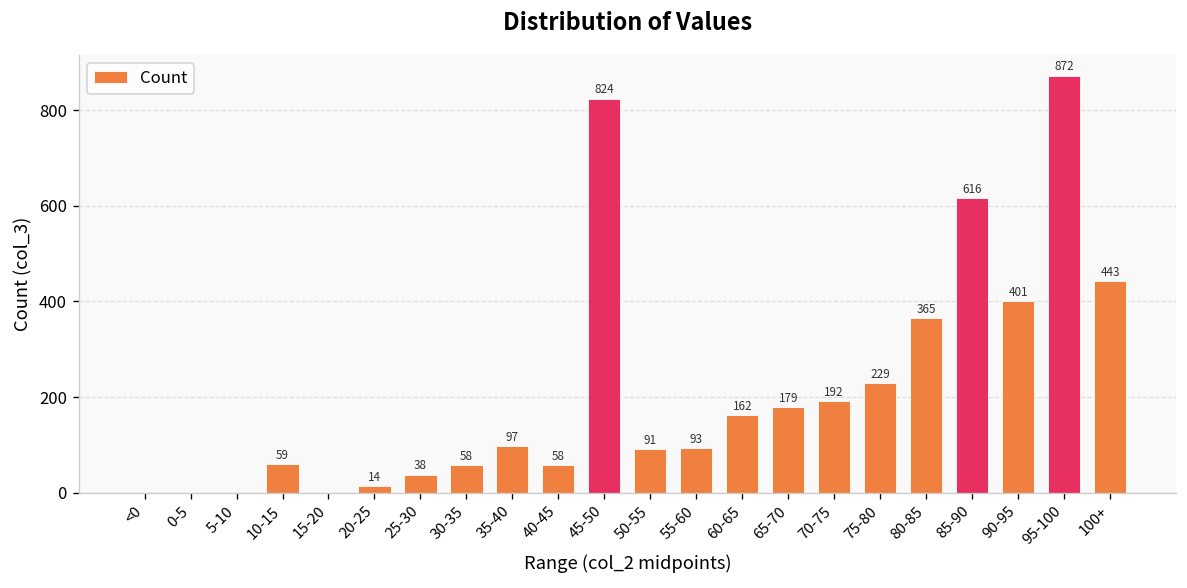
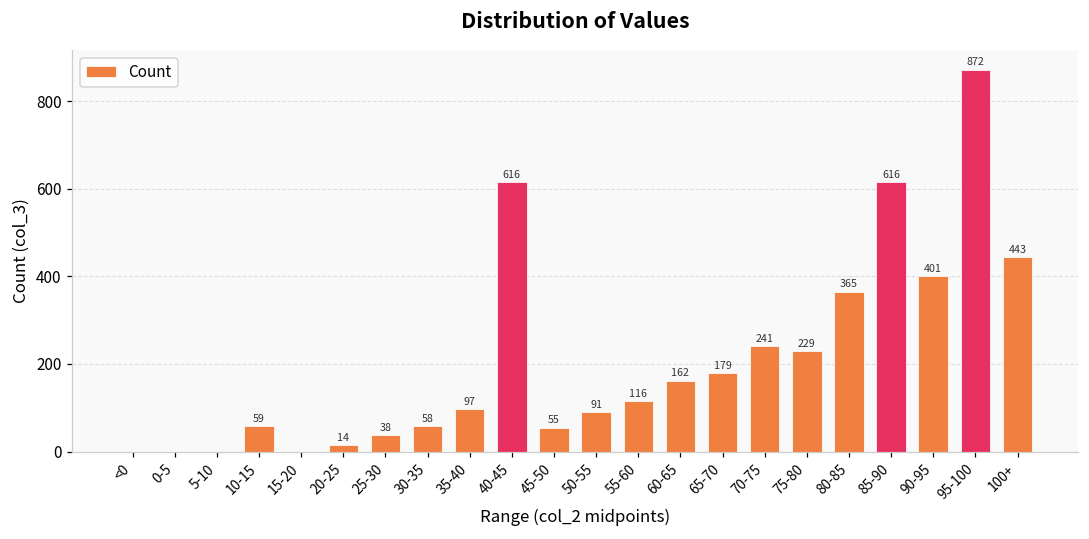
40-45: 58 -> 616
45-50: 824 -> 55
55-60: 93 -> 116
70-75: 192 -> 241
